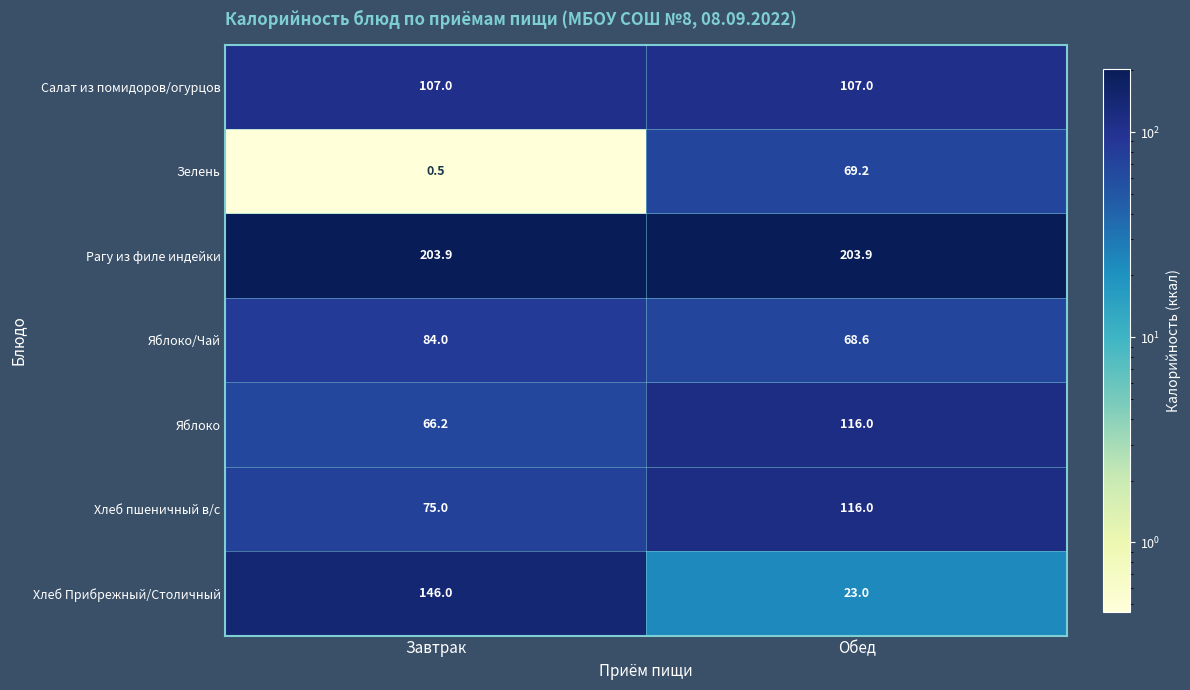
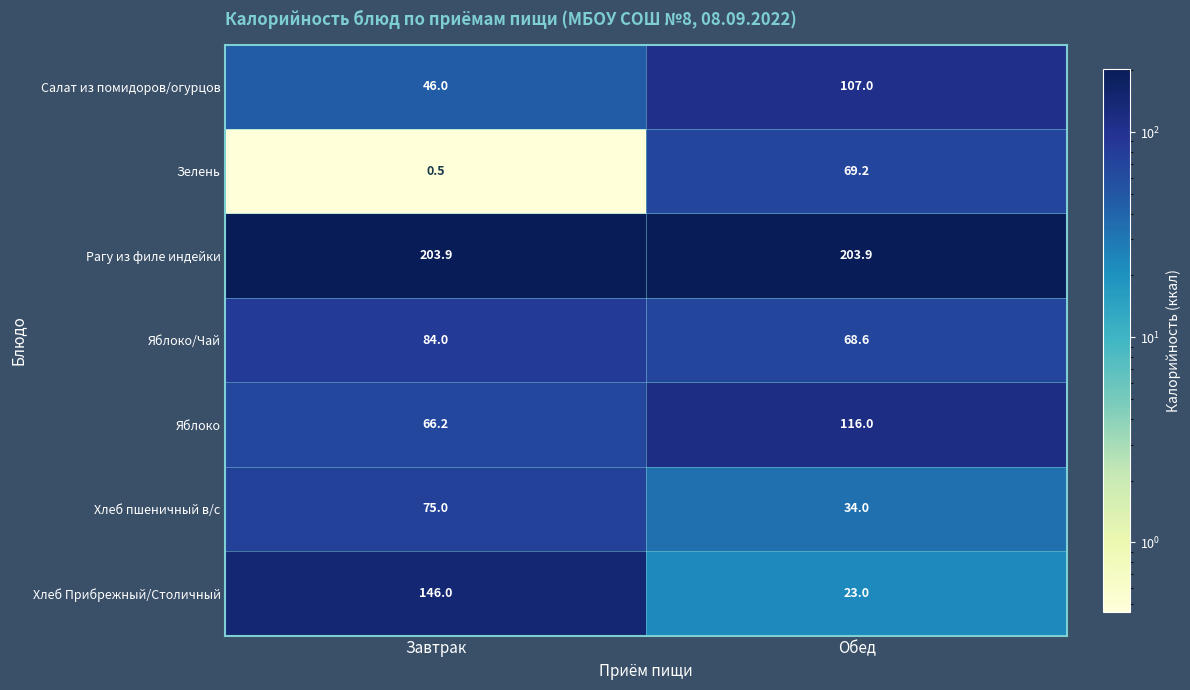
Салат из помидоров/огурцов, Завтрак: 107.0 -> 46.0
Хлеб пшеничный в/с, Обед: 116.0 -> 34.0
